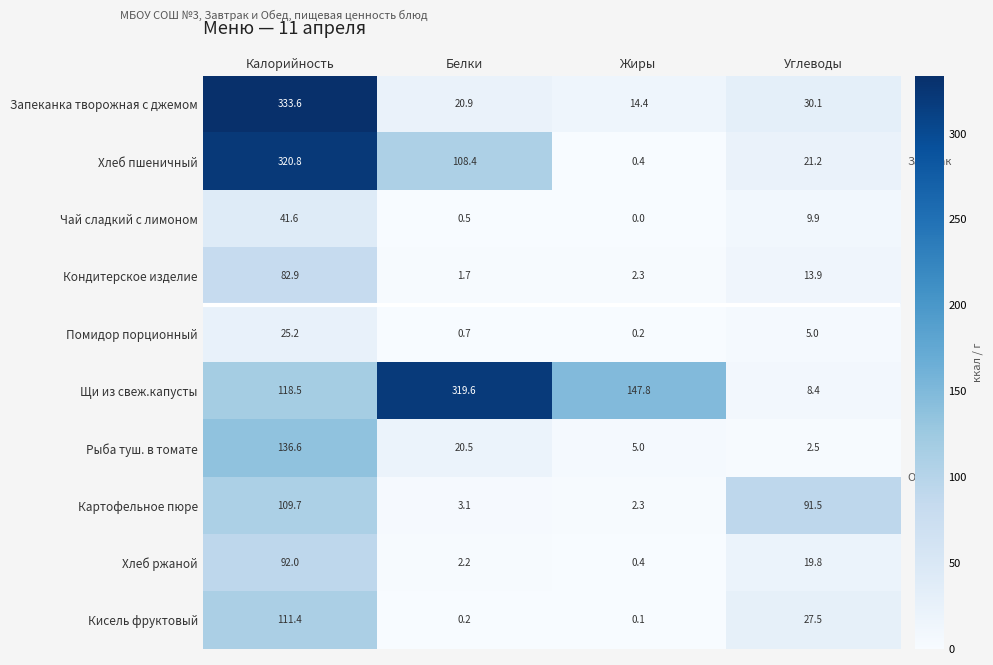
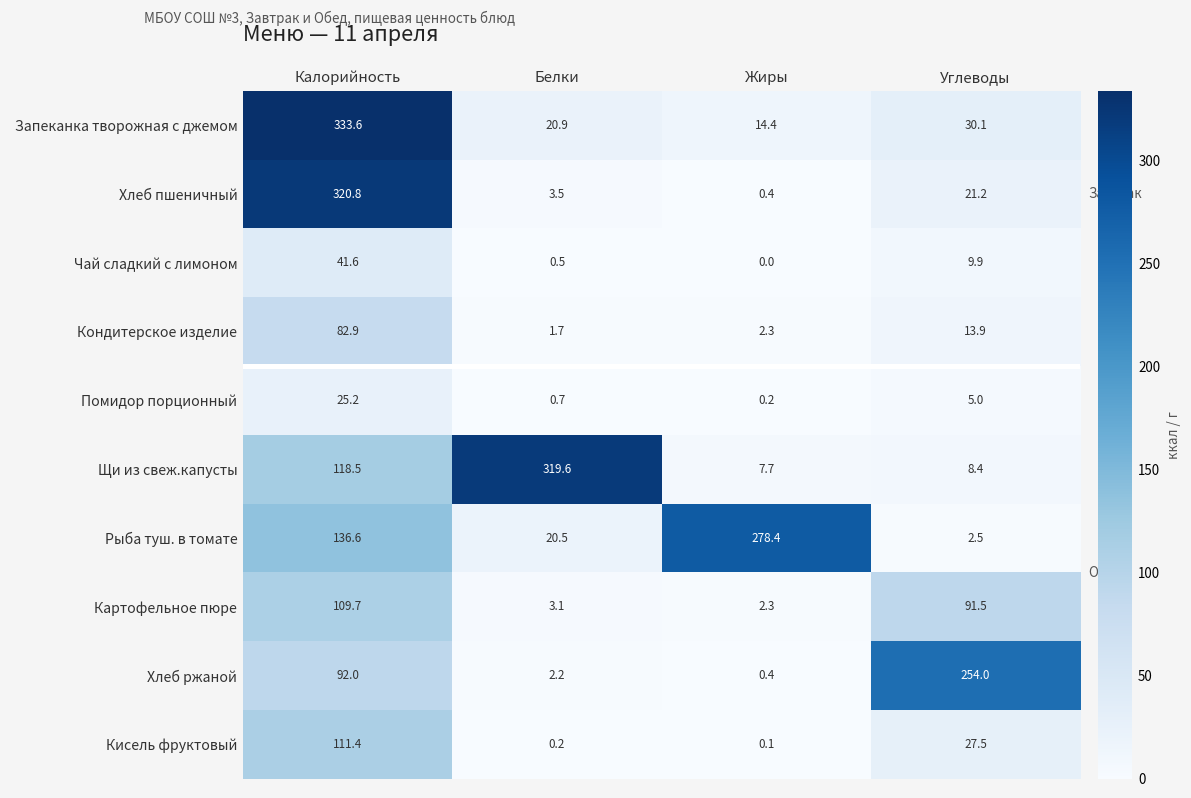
Хлеб пшеничный, Белки: 108.4 -> 3.5
Щи из свеж.капусты, Жиры: 147.8 -> 7.7
Рыба туш. в томате, Жиры: 5.0 -> 278.4
Хлеб ржаной, Углеводы: 19.8 -> 254.0
